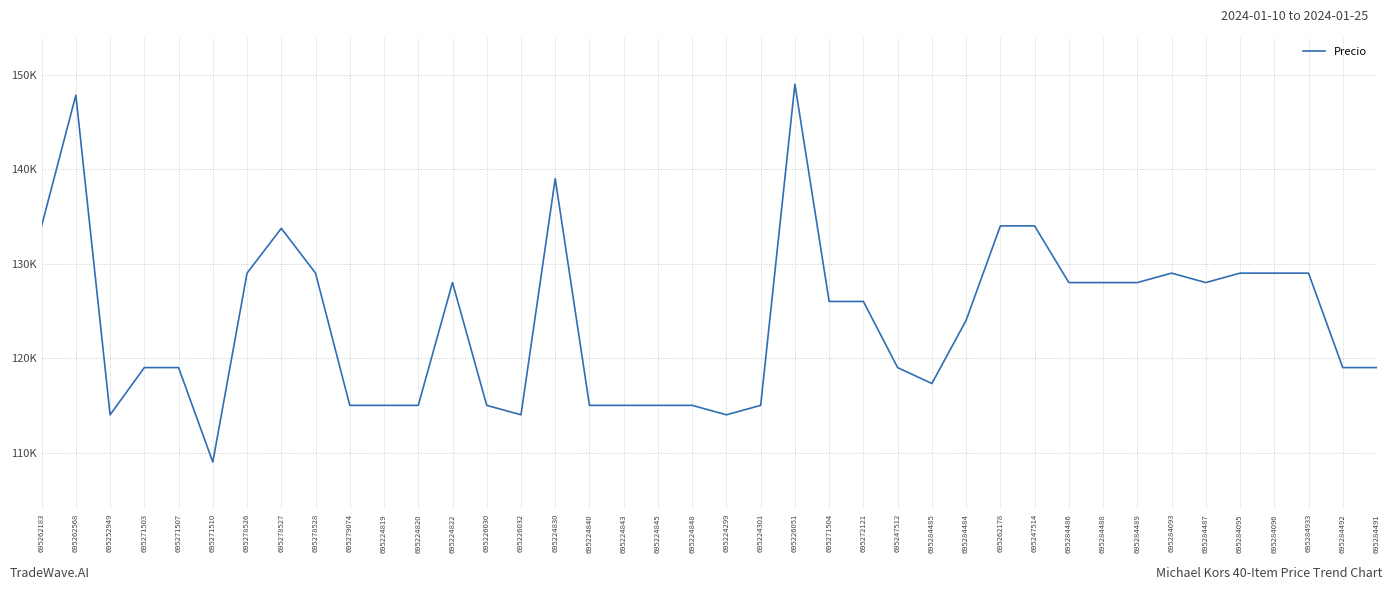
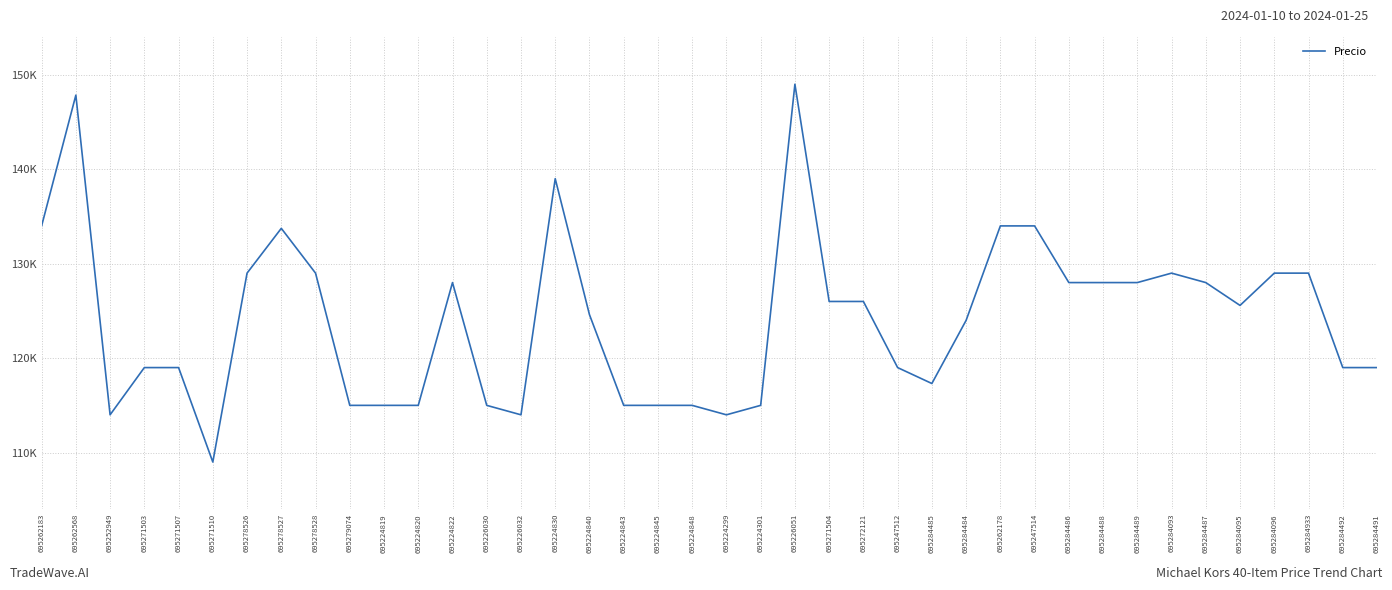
695224840: 115000 -> 125000
695284095: 129000 -> 126000
